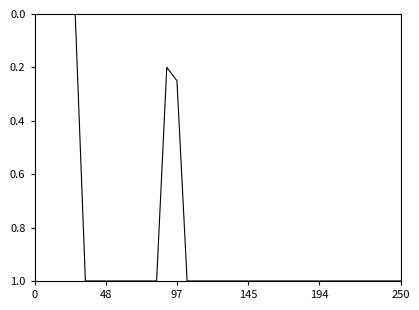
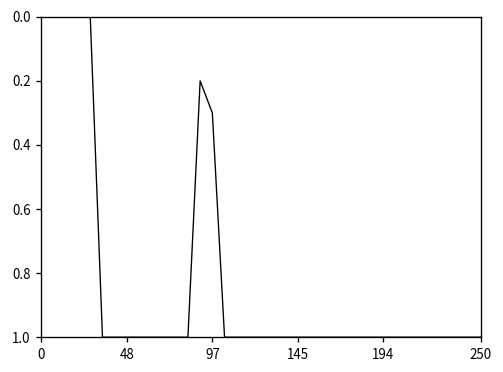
97: 0.25 -> 0.30
